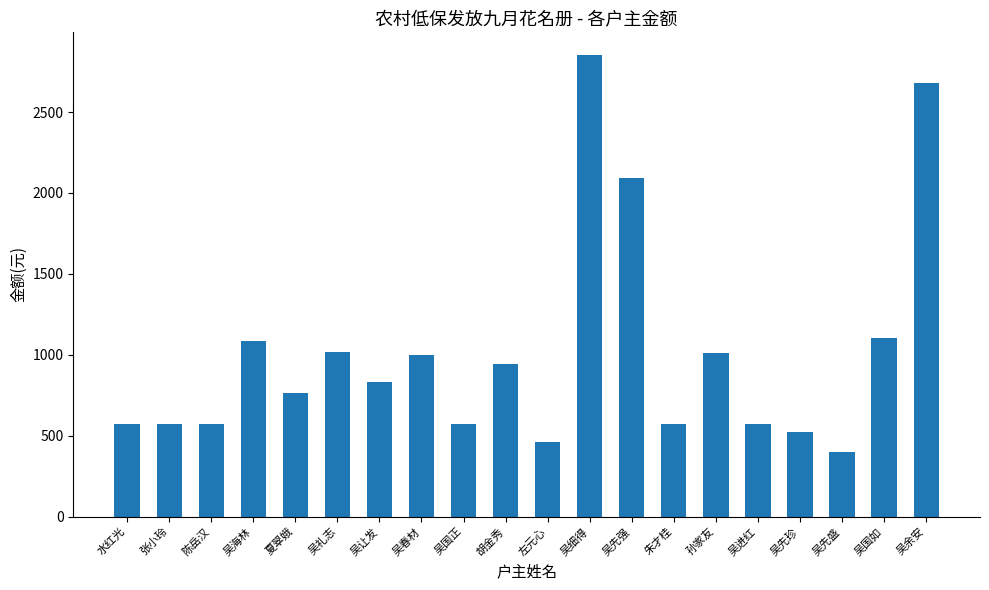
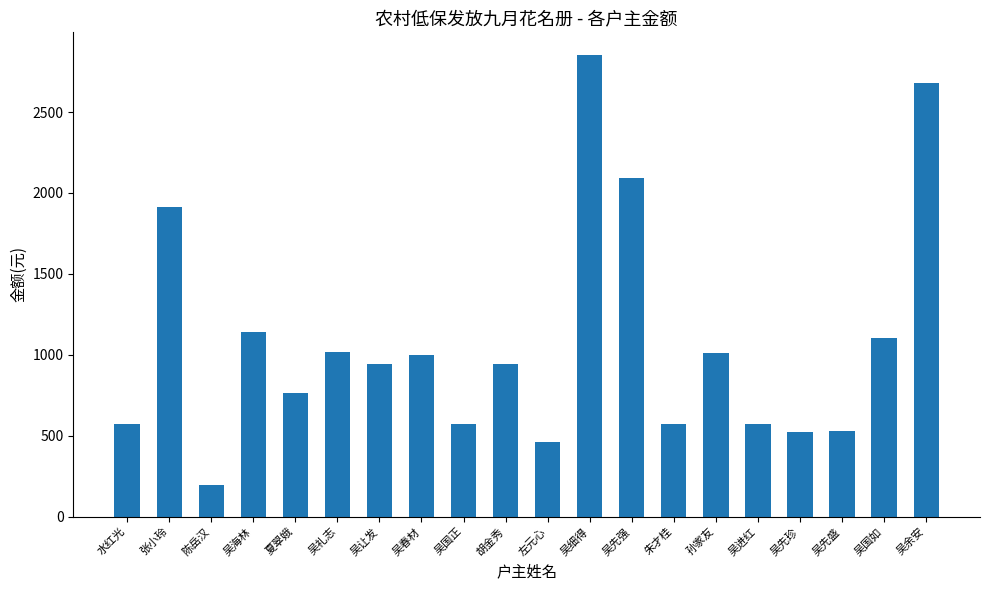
张小玲: 570 -> 1910
陈岳汉: 570 -> 190
吴海林: 1090 -> 1140
吴让发: 830 -> 940
吴先盛: 400 -> 530
